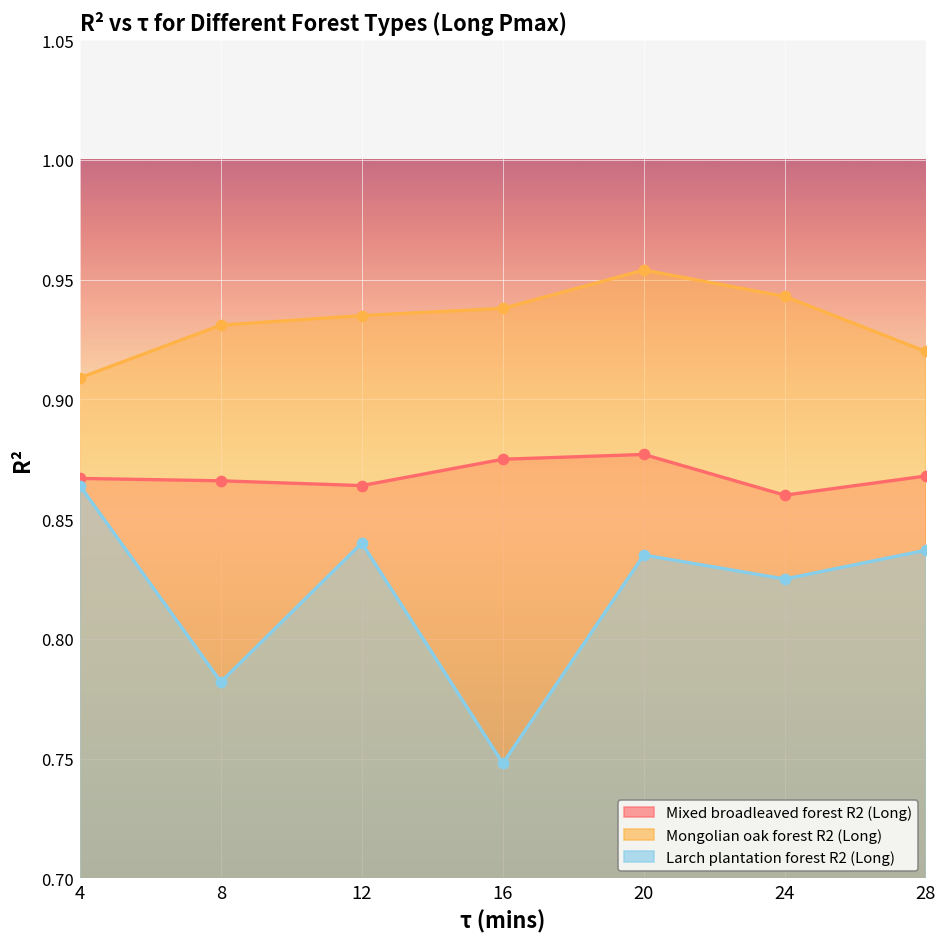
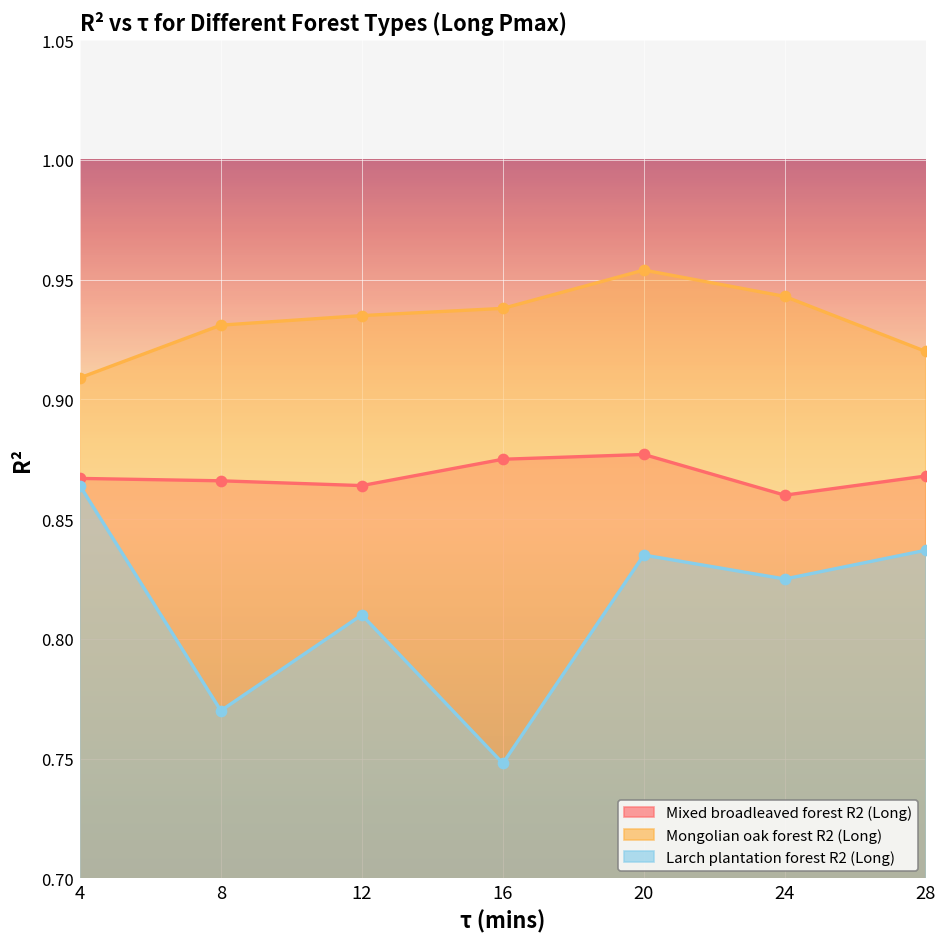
Larch plantation forest R2 (Long), 8: 0.782 -> 0.770
Larch plantation forest R2 (Long), 12: 0.84 -> 0.81
